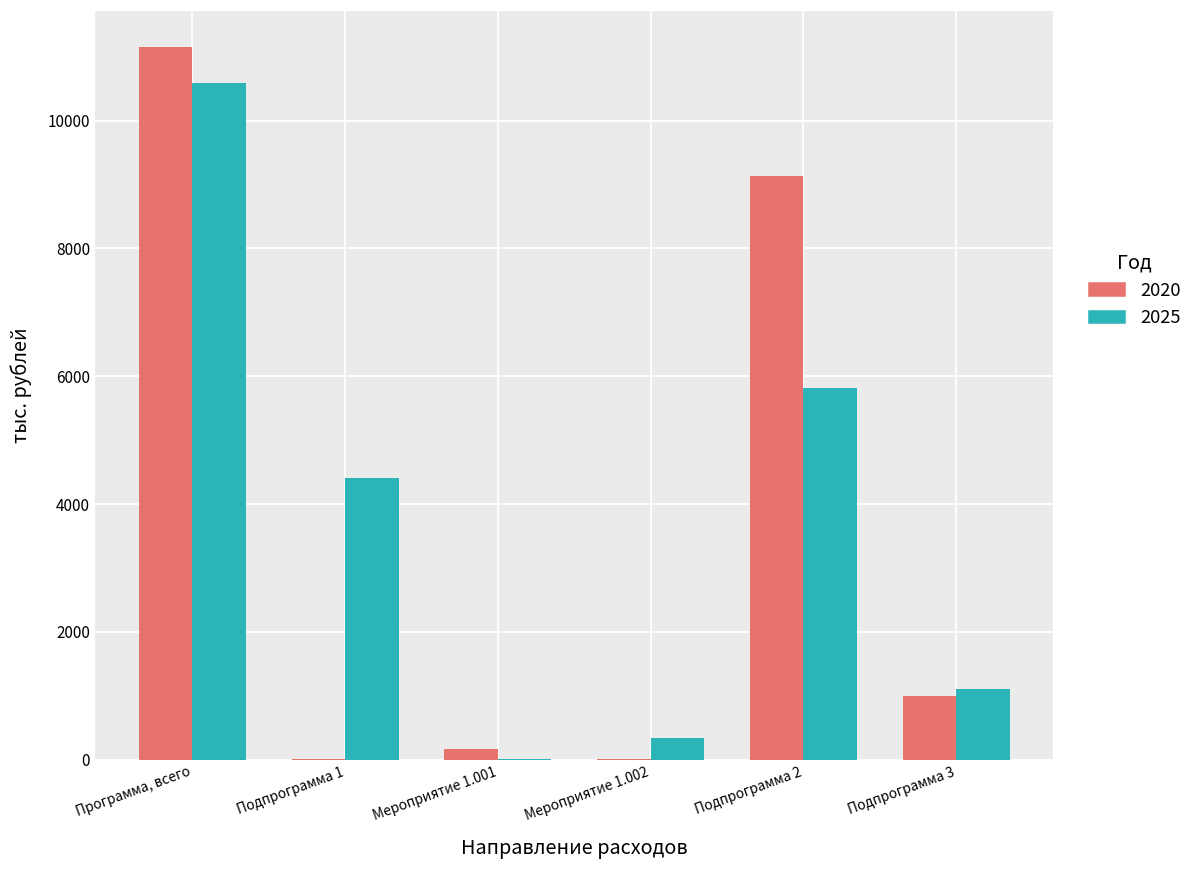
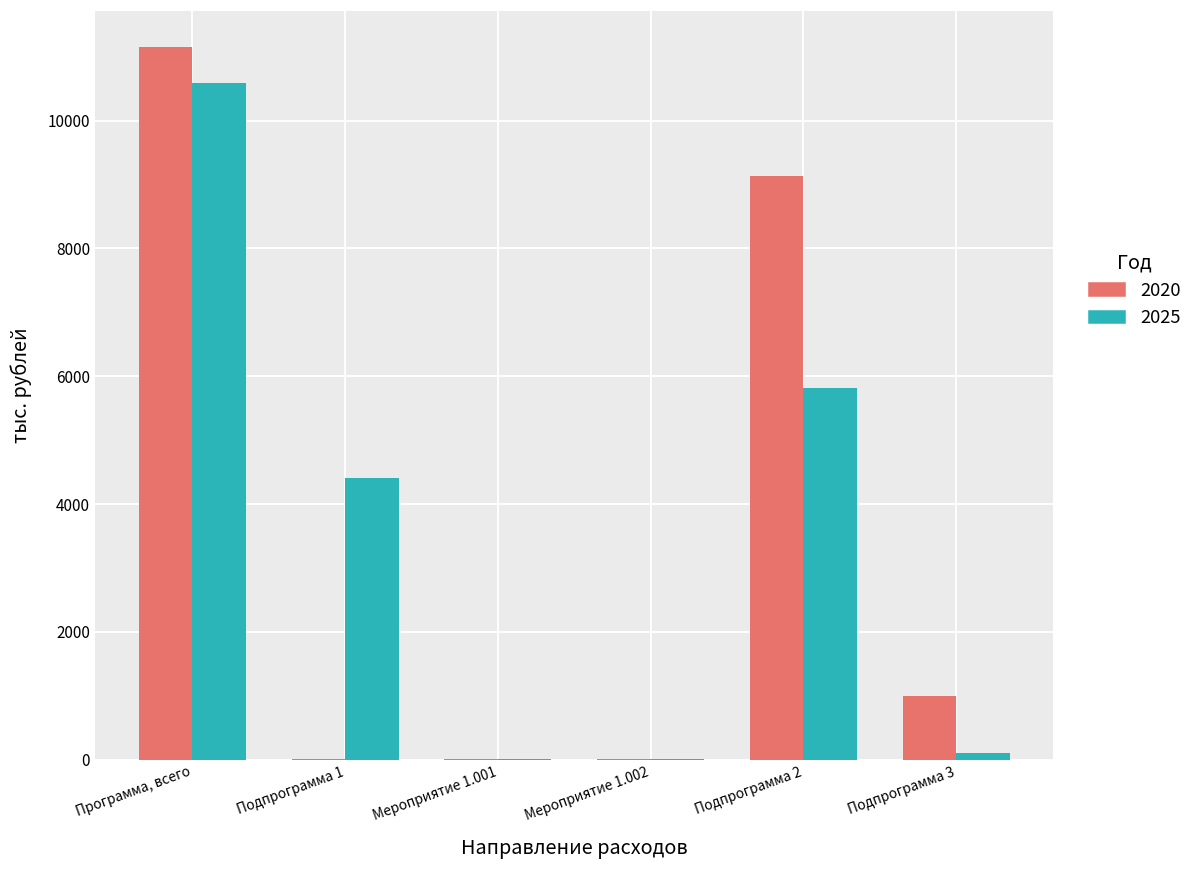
2020, Мероприятие 1.001: 200 -> 0
2025, Мероприятие 1.002: 300 -> 0
2025, Подпрограмма 3: 1100 -> 100
